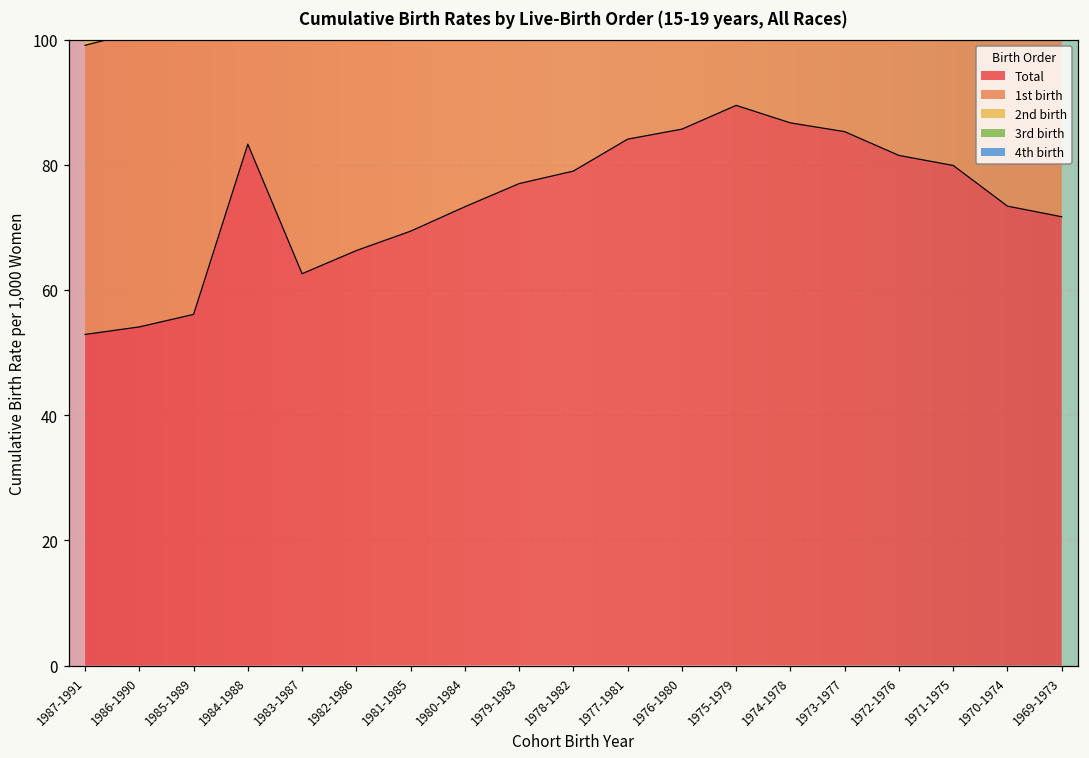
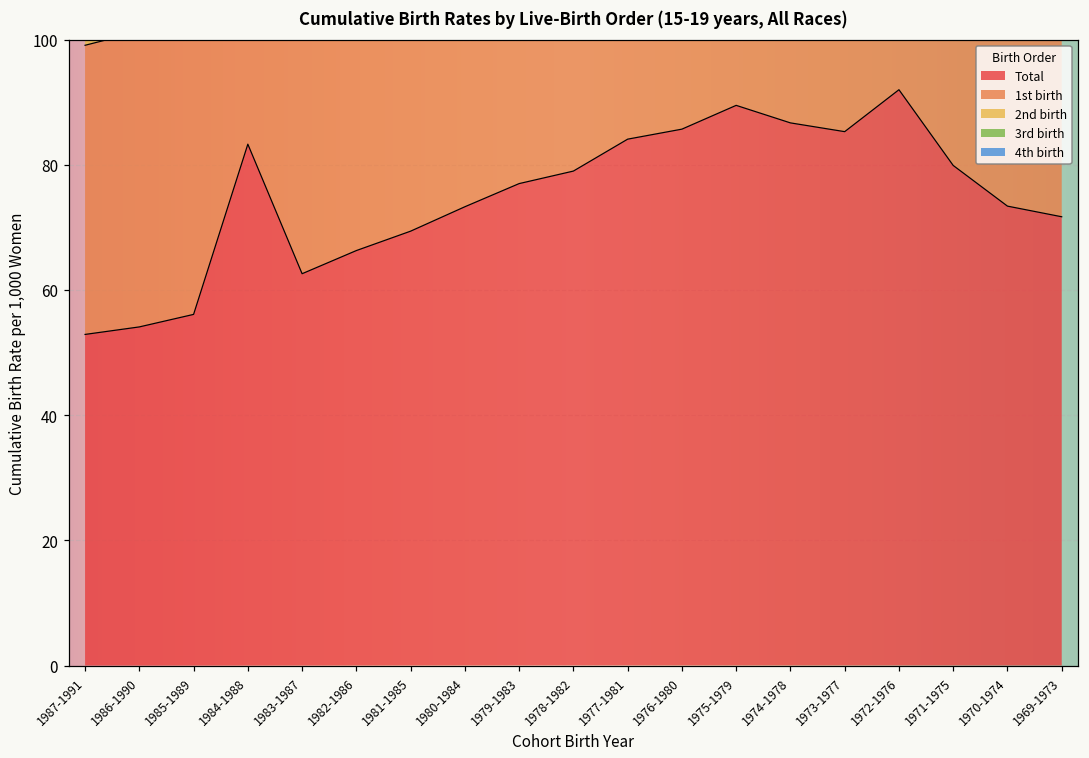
Total, 1972-1976: 82 -> 92
